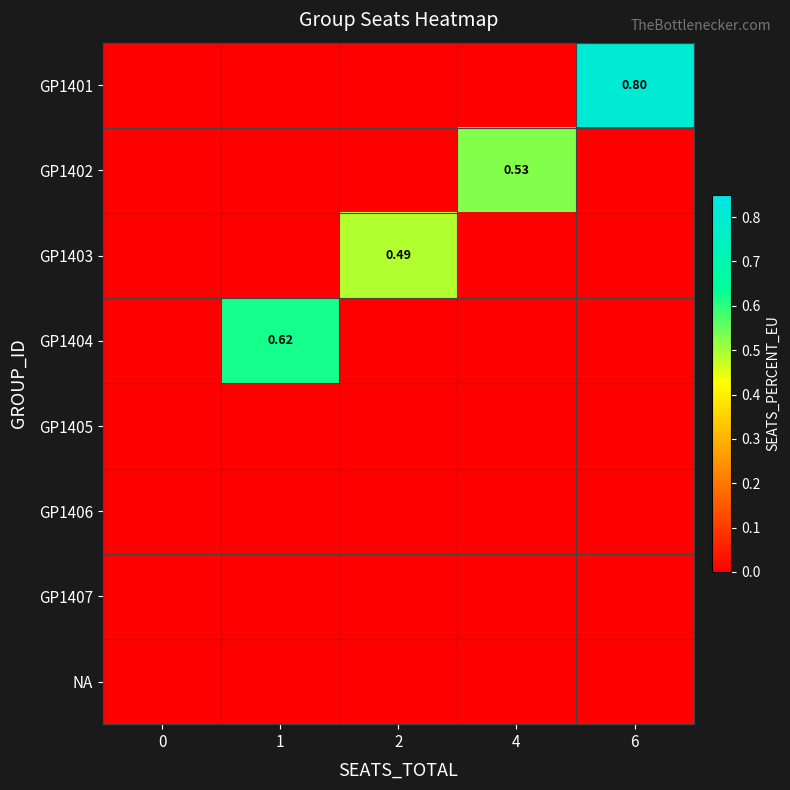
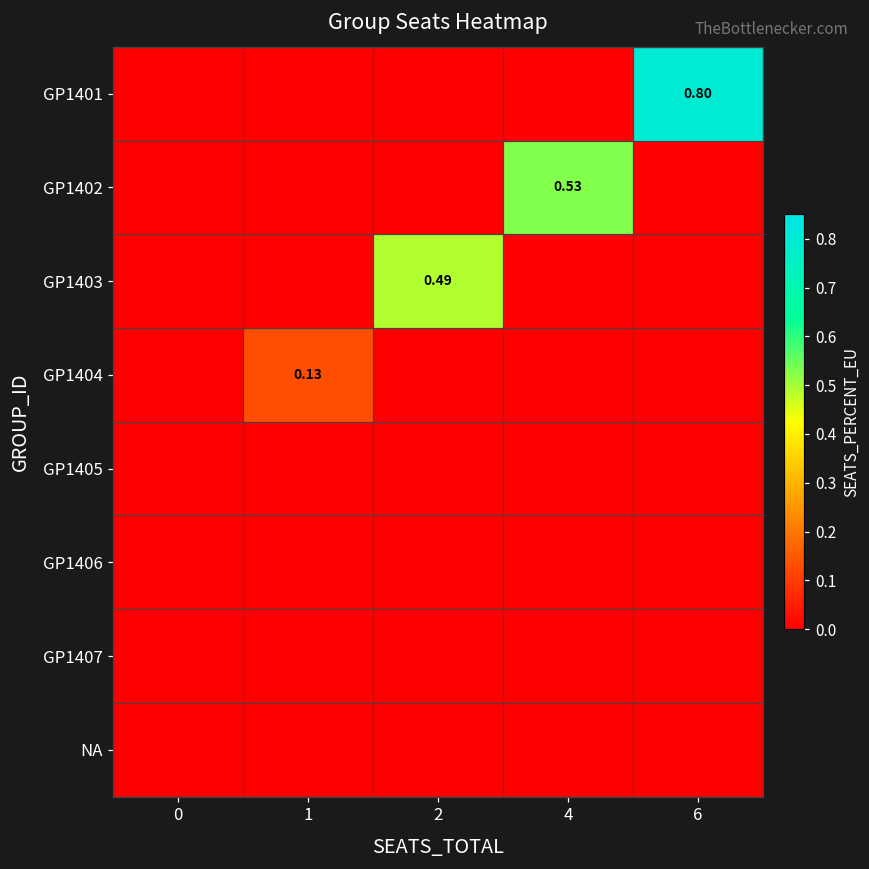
GP1404, 1: 0.62 -> 0.13
